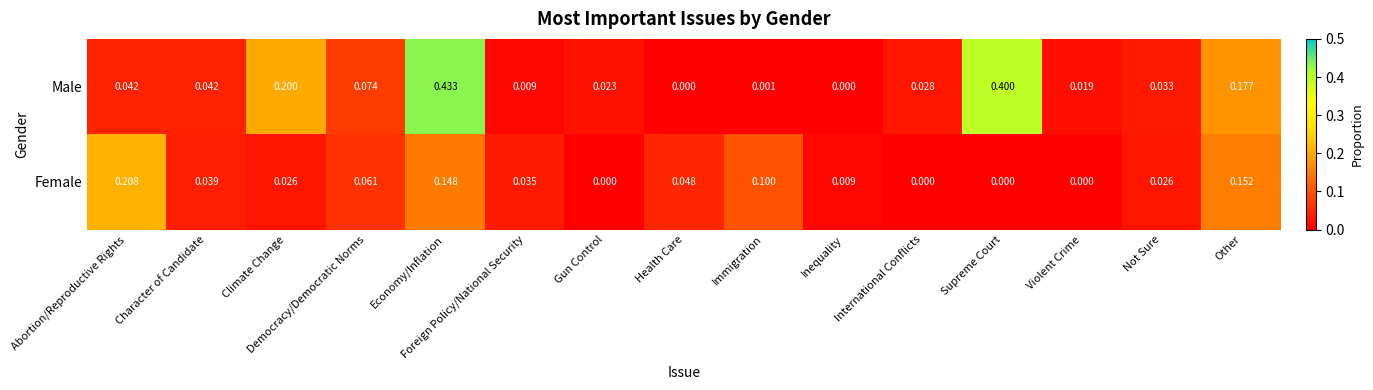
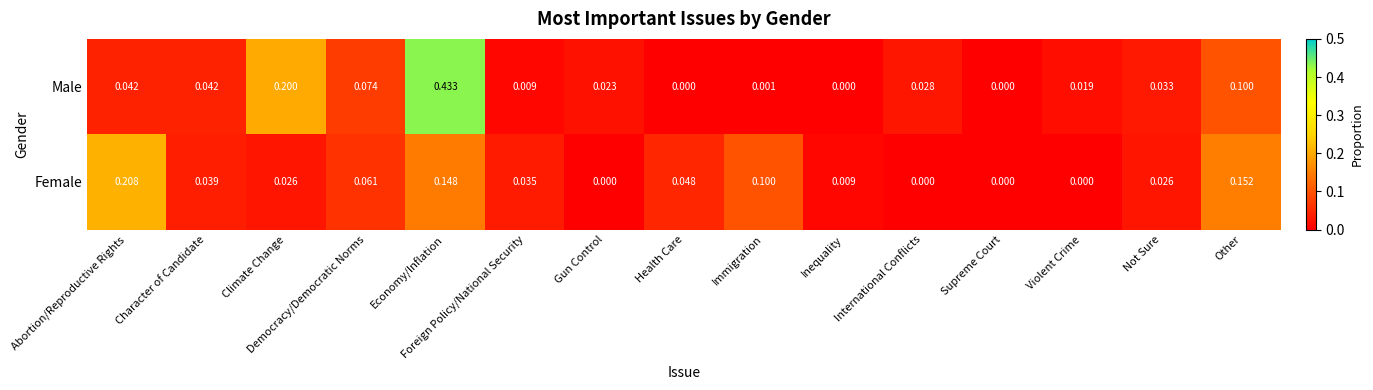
Male, Supreme Court: 0.400 -> 0.000
Male, Other: 0.177 -> 0.100
